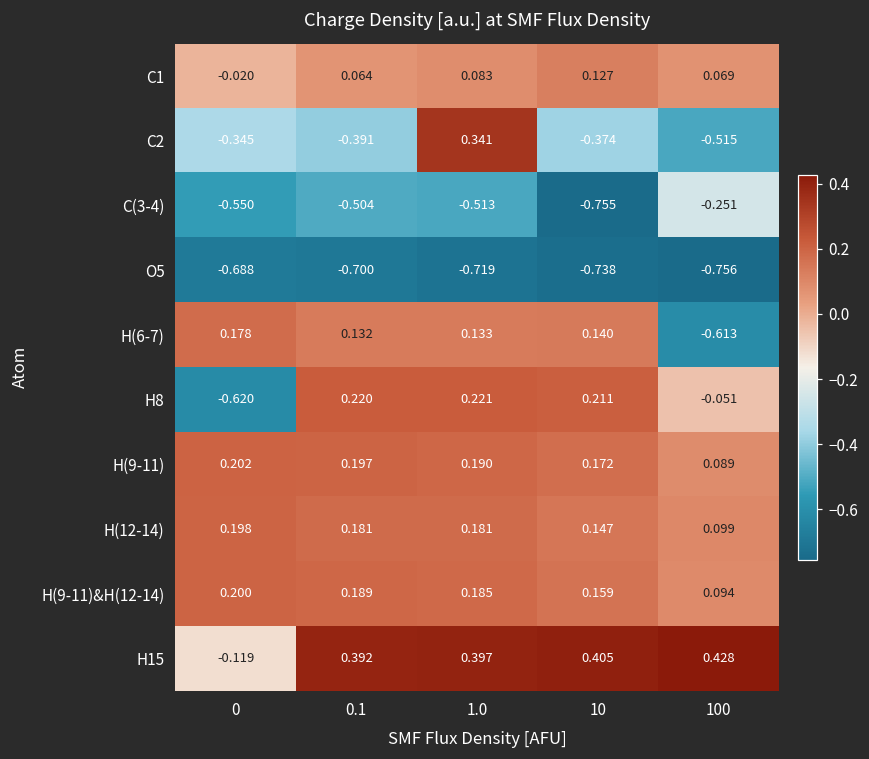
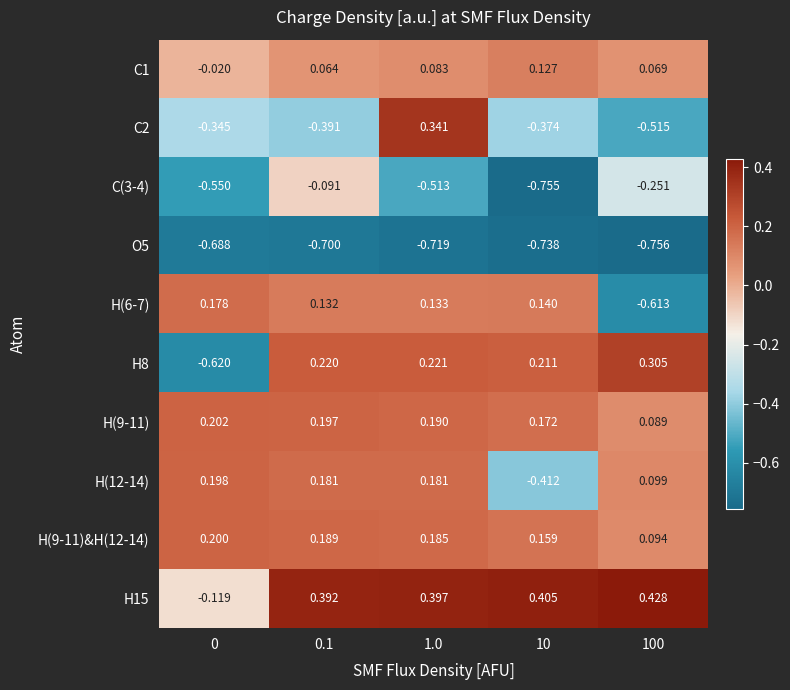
C(3-4), 0.1: -0.504 -> -0.091
H8, 100: -0.051 -> 0.305
H(12-14), 10: 0.147 -> -0.412
